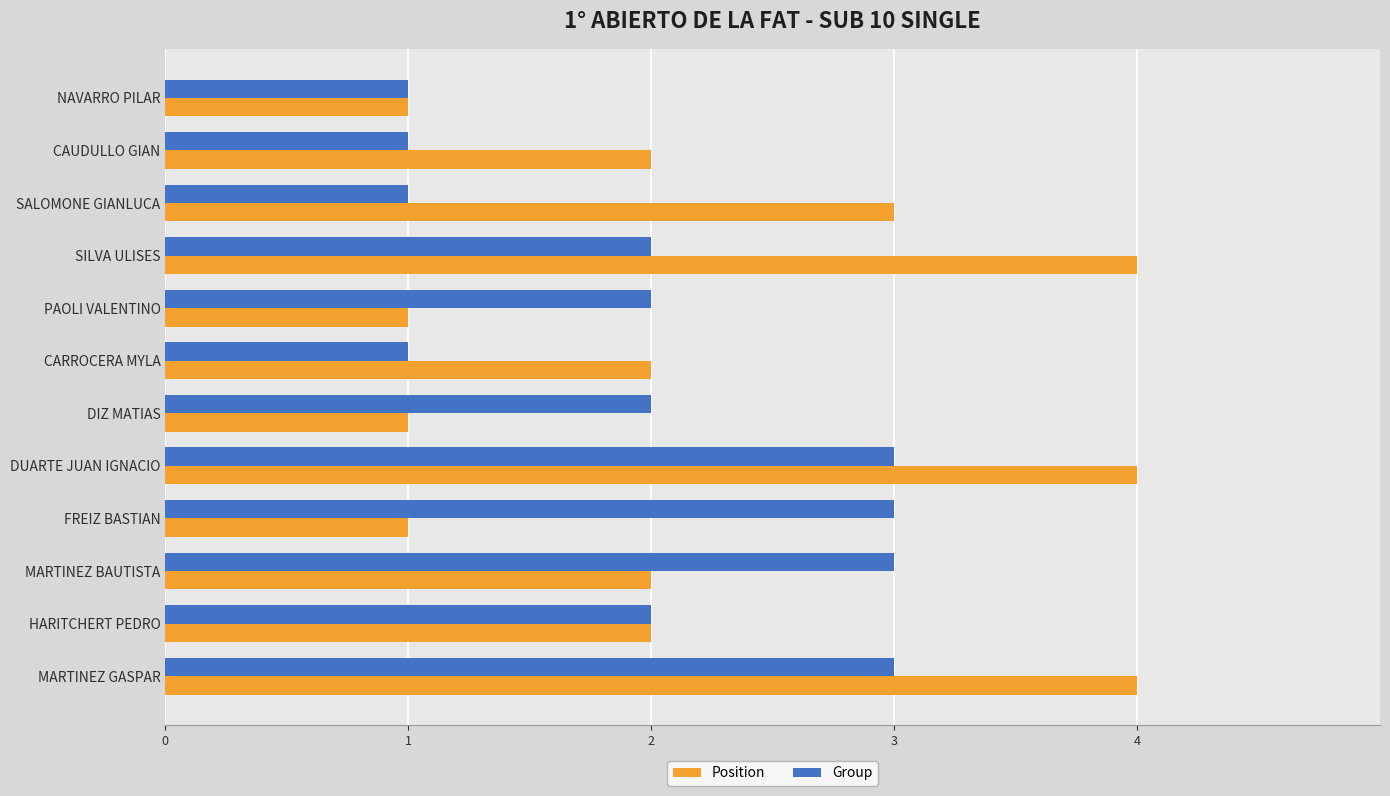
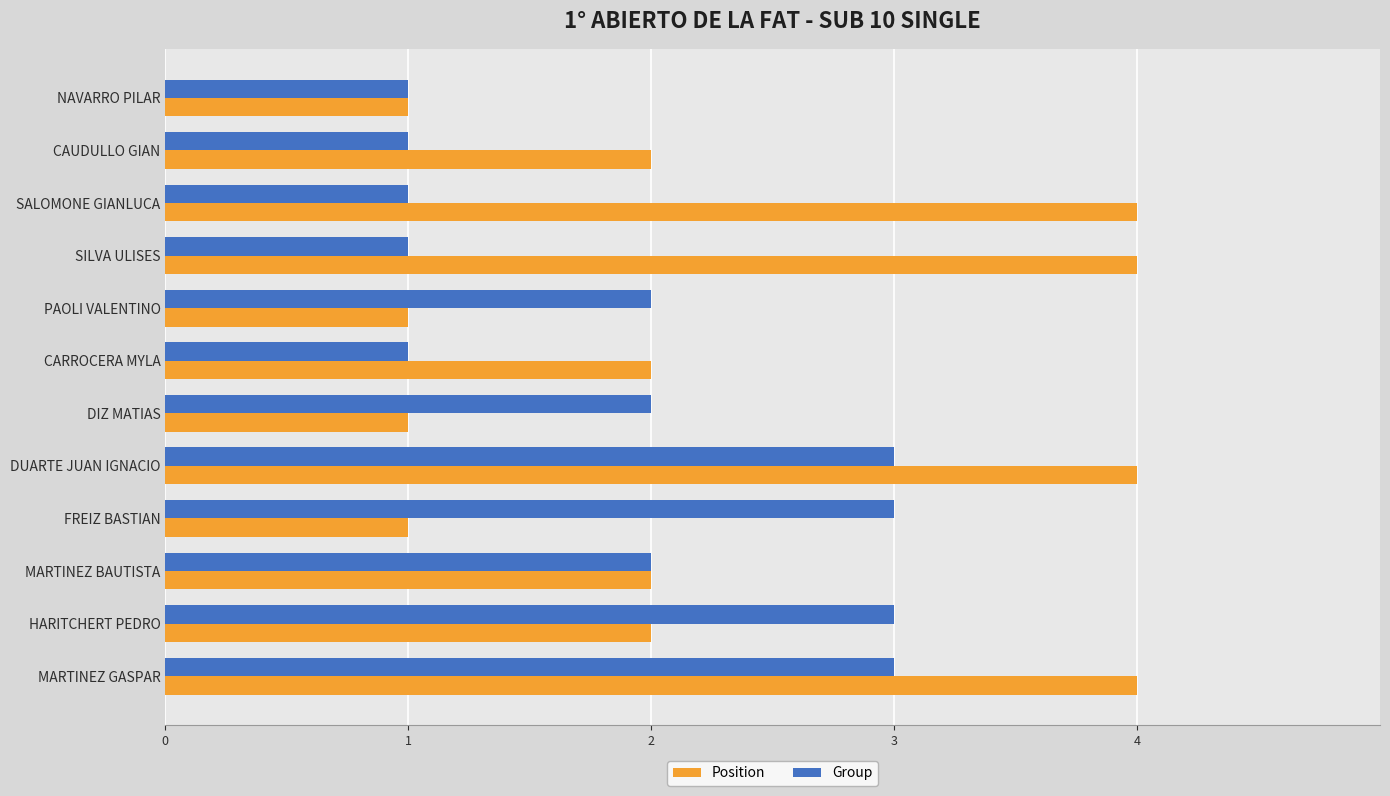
Position, SALOMONE GIANLUCA: 3 -> 4
Group, SILVA ULISES: 2 -> 1
Group, MARTINEZ BAUTISTA: 3 -> 2
Group, HARITCHERT PEDRO: 2 -> 3
